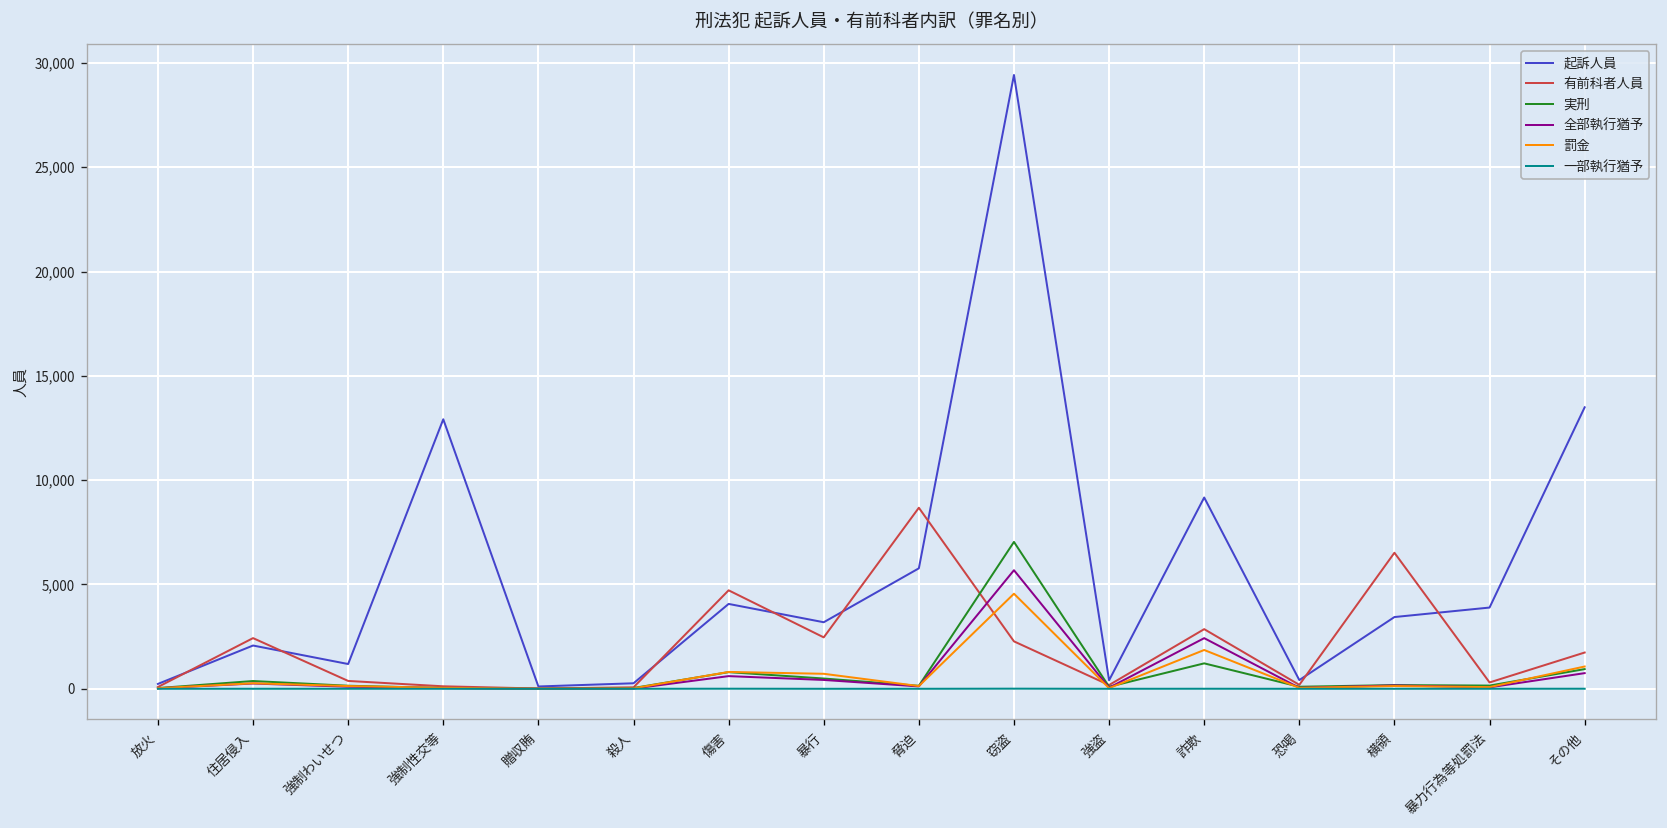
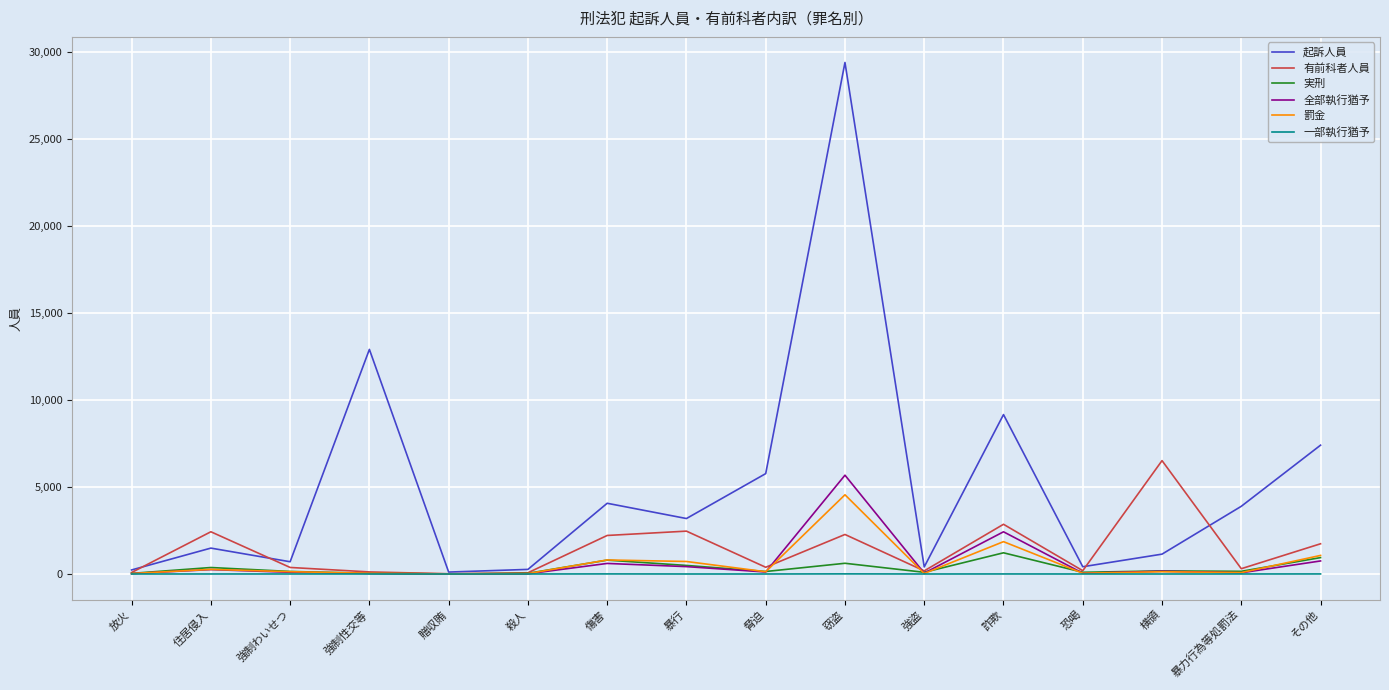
起訴人員, 住居侵入: 2,100 -> 1,500
起訴人員, 強制わいせつ: 1,200 -> 700
有前科者人員, 傷害: 4,700 -> 2,200
有前科者人員, 脅迫: 8,700 -> 400
実刑, 窃盗: 7,000 -> 600
起訴人員, 横領: 3,400 -> 1,100
起訴人員, その他: 13,500 -> 7,400
